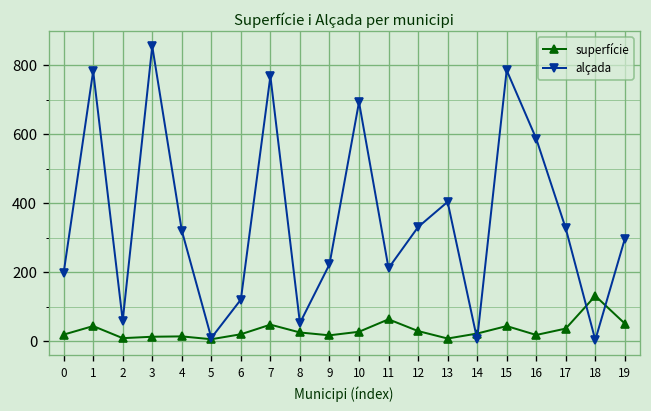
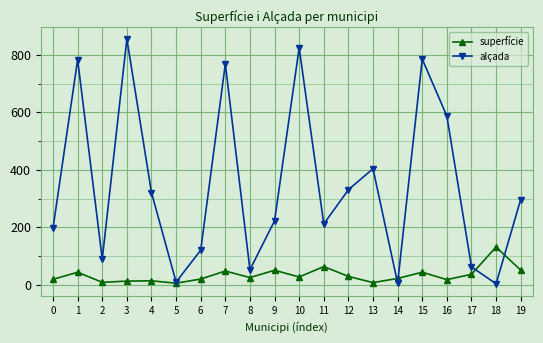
alçada, 2: 60 -> 90
superfície, 9: 20 -> 50
alçada, 10: 690 -> 820
alçada, 17: 330 -> 60
